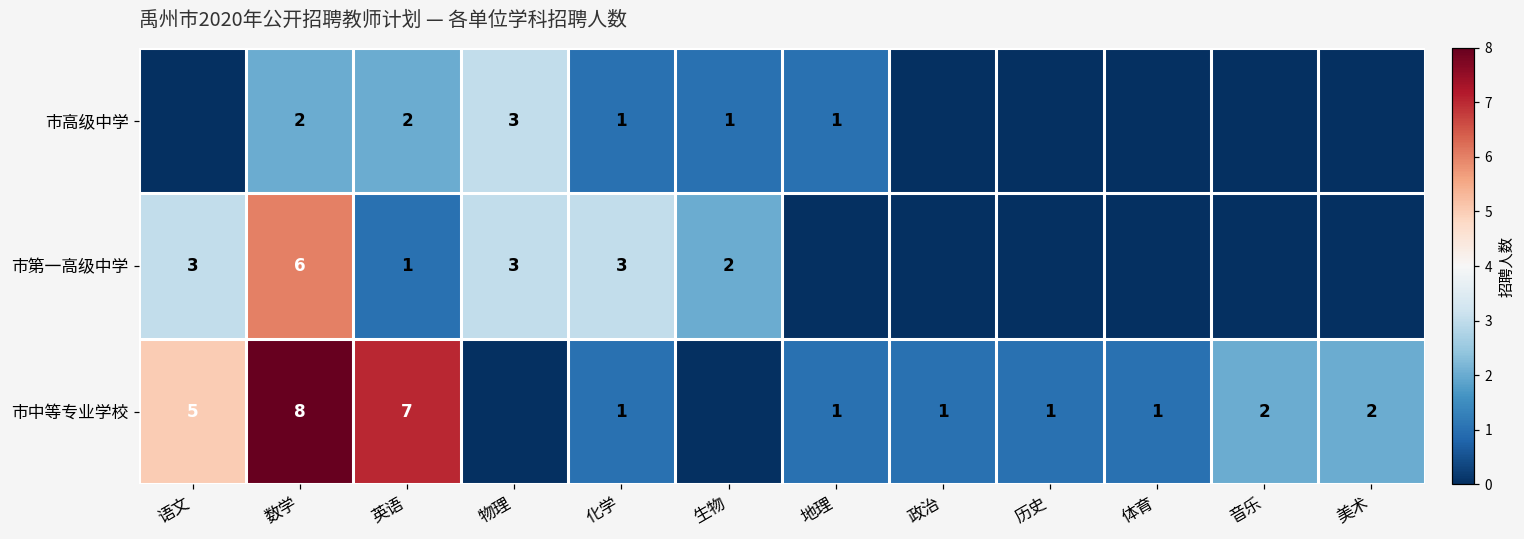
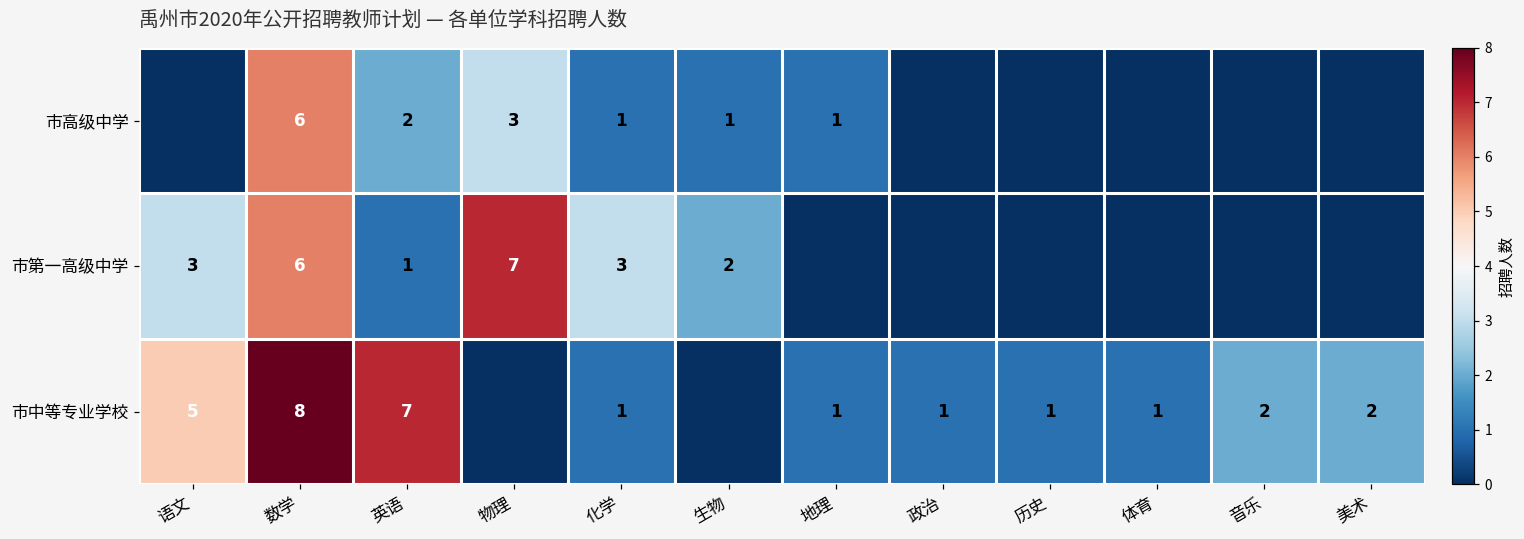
市高级中学, 数学: 2 -> 6
市第一高级中学, 物理: 3 -> 7
